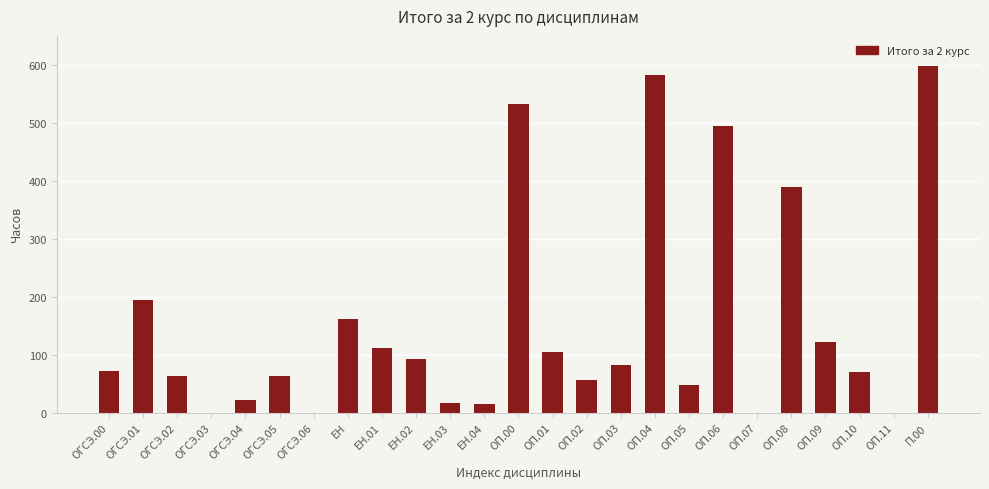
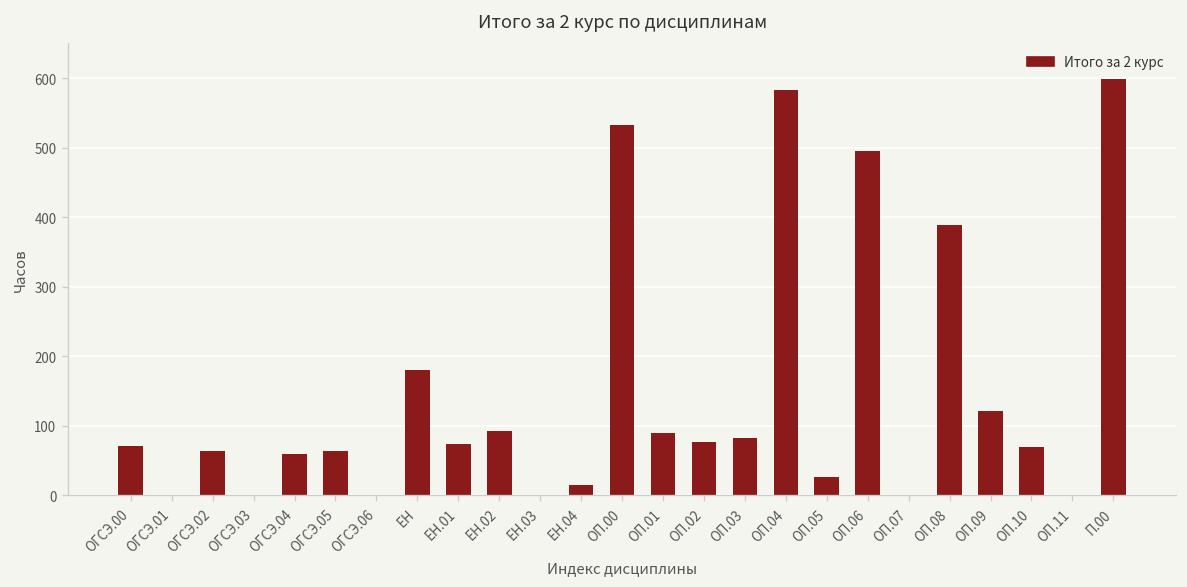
ОГСЭ.01: 190 -> 0
ОГСЭ.04: 20 -> 60
ЕН: 160 -> 180
ЕН.01: 110 -> 70
ЕН.03: 20 -> 0
ОП.01: 100 -> 90
ОП.02: 60 -> 80
ОП.05: 50 -> 30
